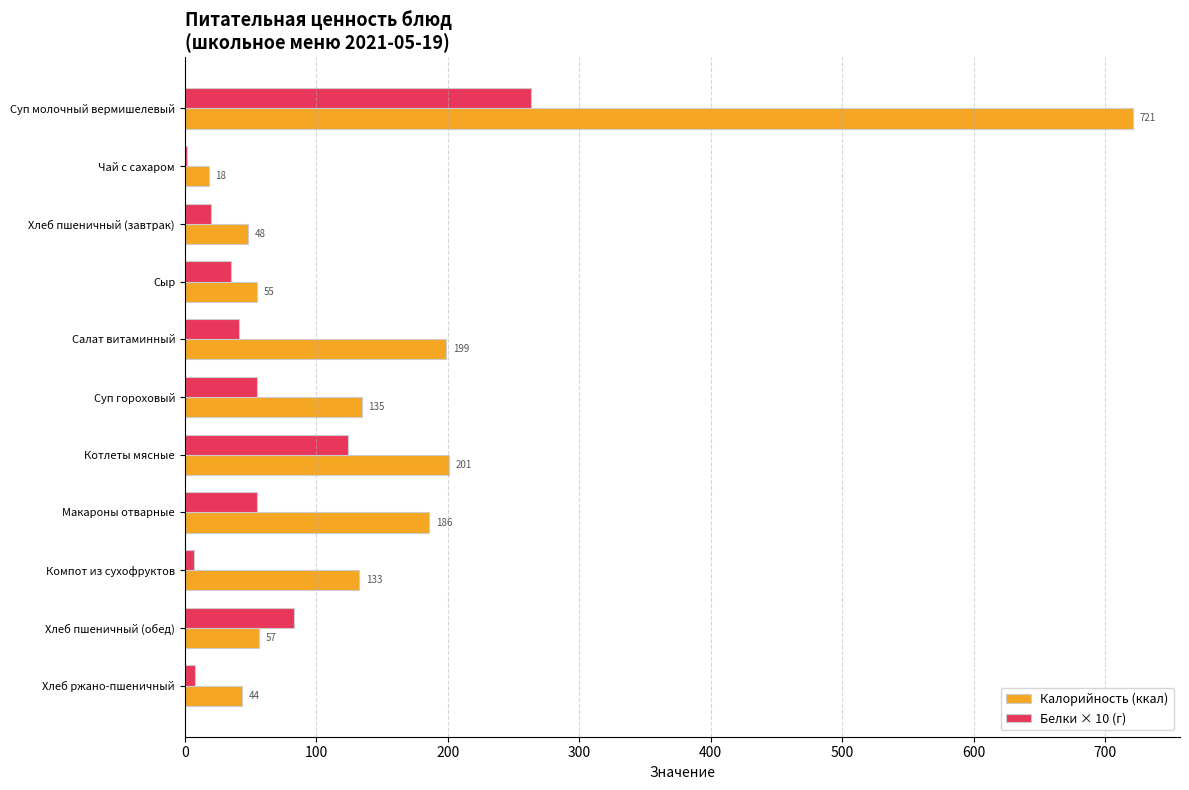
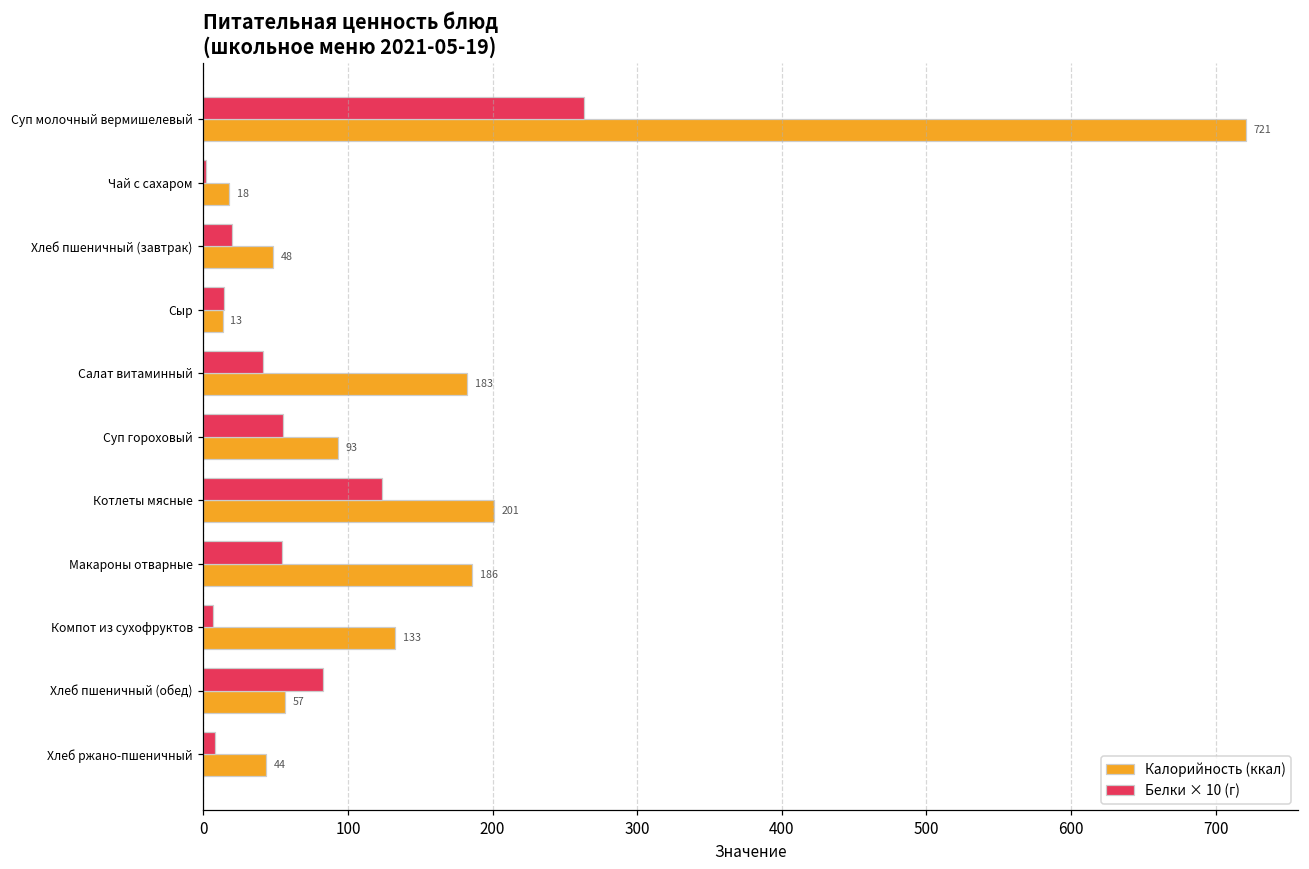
Белки × 10 (г), Сыр: 35 -> 14
Калорийность (ккал), Сыр: 55 -> 13
Калорийность (ккал), Салат витаминный: 199 -> 183
Калорийность (ккал), Суп гороховый: 135 -> 93
